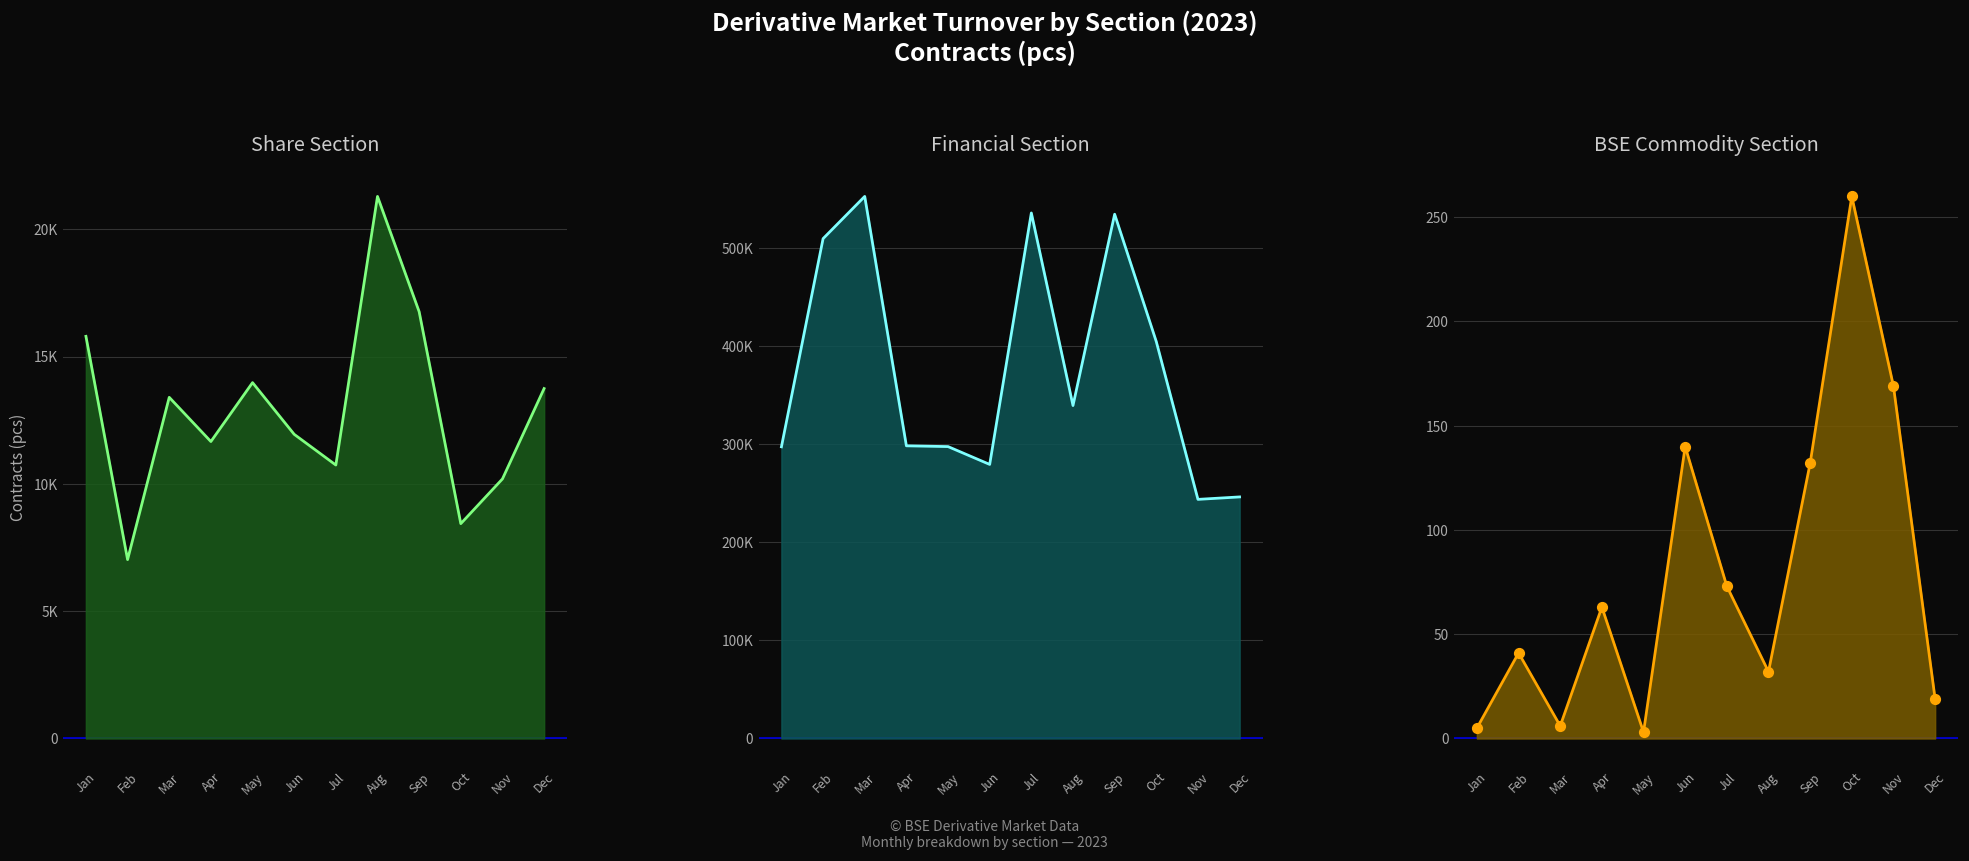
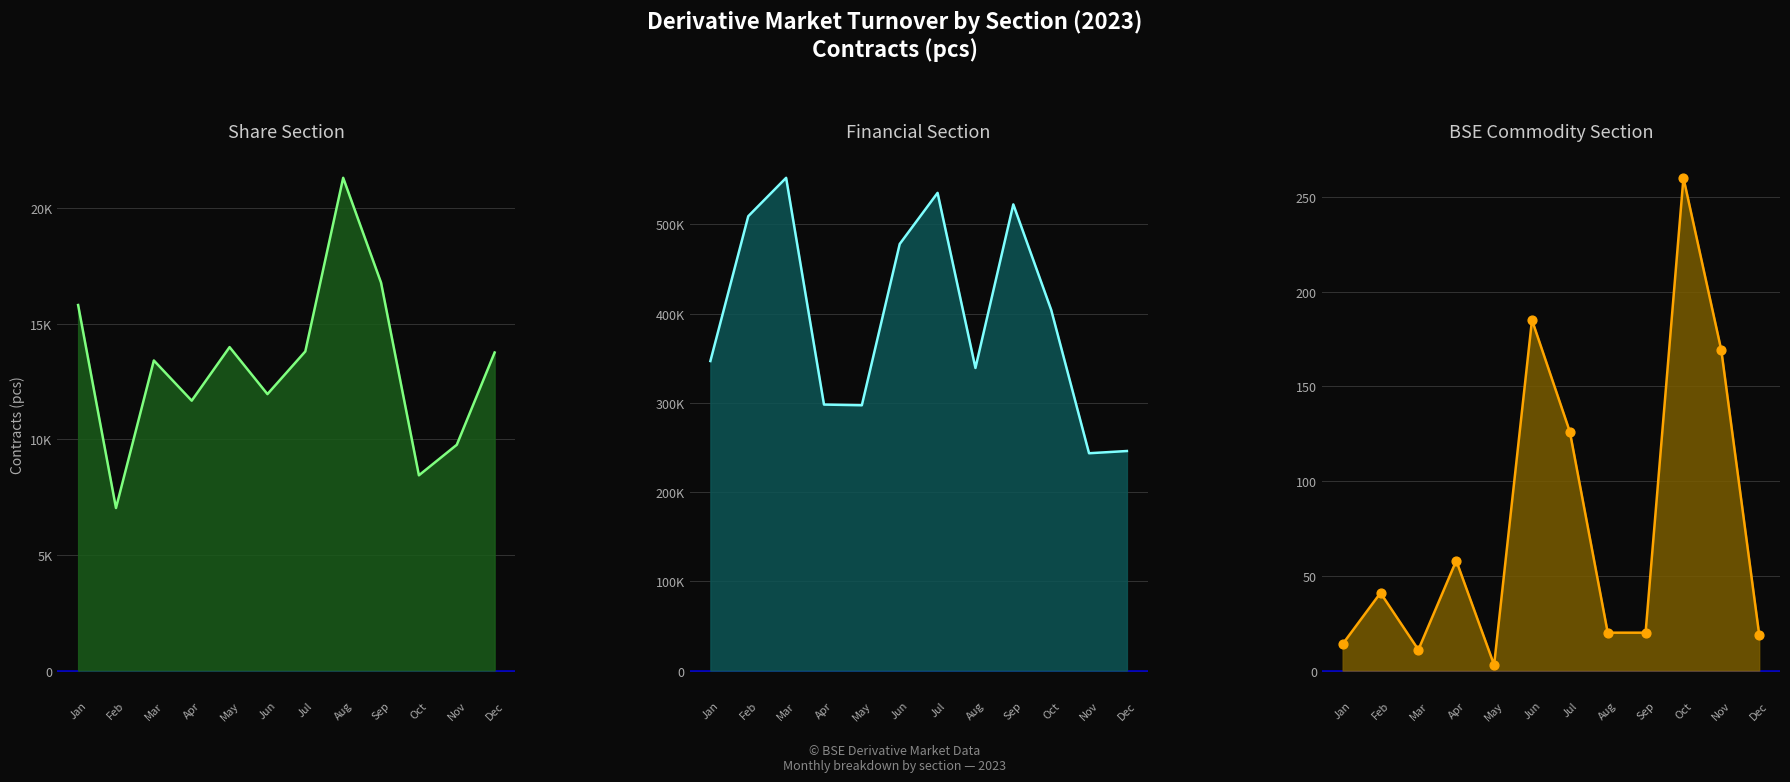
Share Section, Jul: 10700 -> 13800
Share Section, Nov: 10200 -> 9800
Financial Section, Jan: 300000 -> 350000
Financial Section, Jun: 280000 -> 480000
Financial Section, Sep: 530000 -> 520000
BSE Commodity Section, Jan: 5 -> 14
BSE Commodity Section, Mar: 6 -> 11
BSE Commodity Section, Apr: 63 -> 58
BSE Commodity Section, Jun: 140 -> 185
BSE Commodity Section, Jul: 73 -> 126
BSE Commodity Section, Aug: 32 -> 20
BSE Commodity Section, Sep: 132 -> 20
